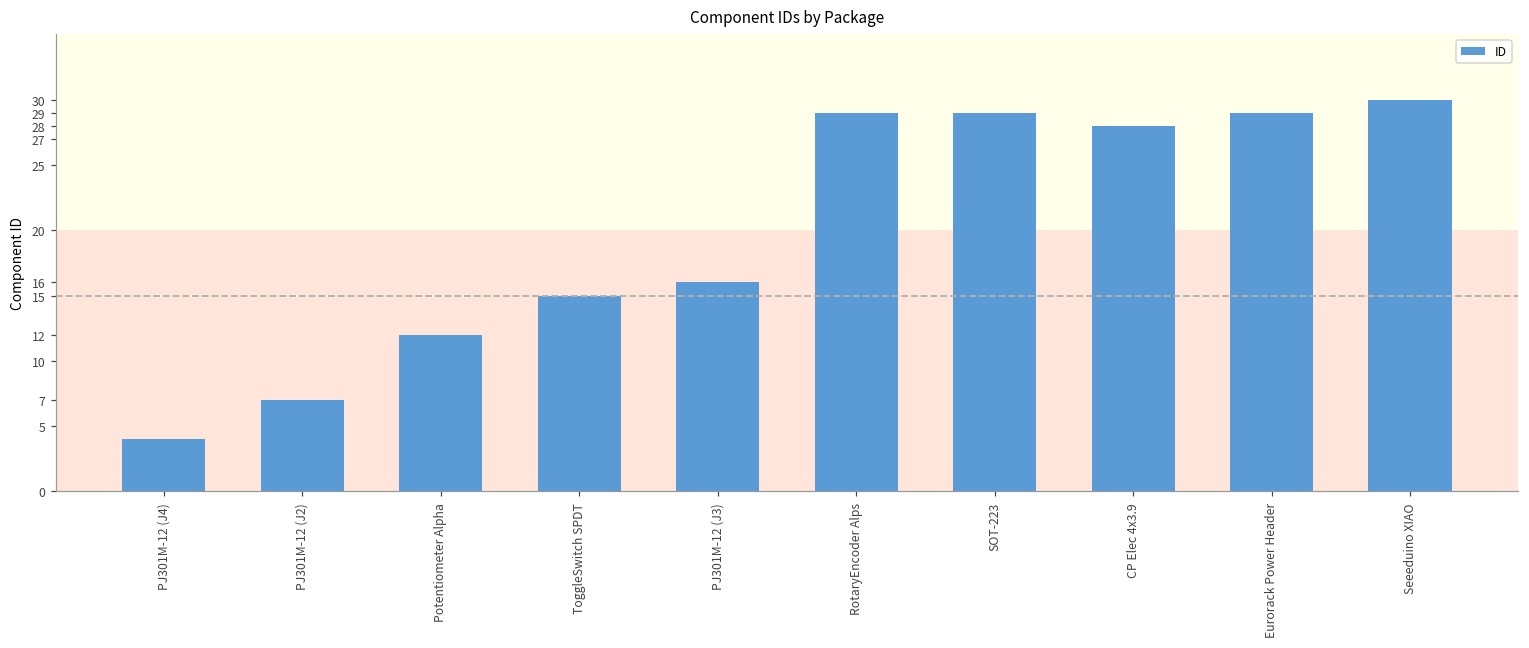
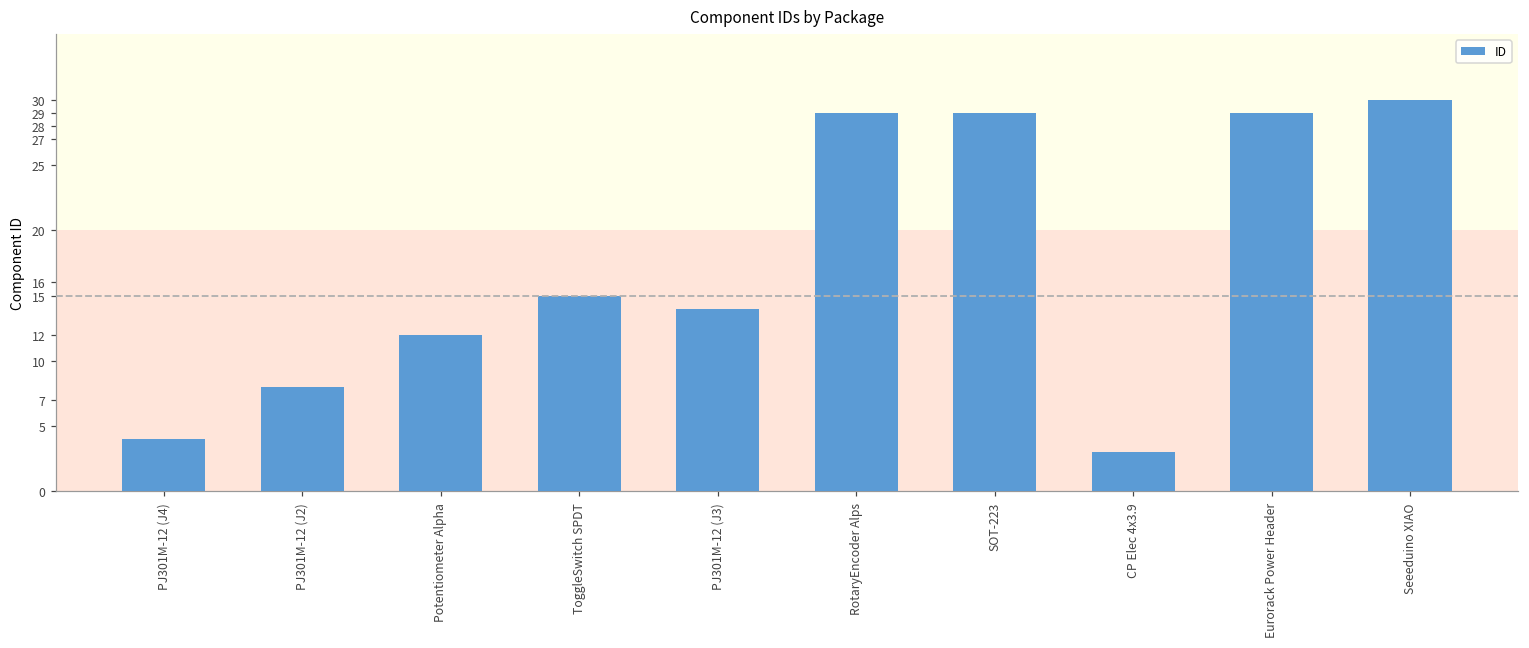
PJ301M-12 (J2): 7 -> 8
PJ301M-12 (J3): 16 -> 14
CP Elec 4x3.9: 28 -> 3
